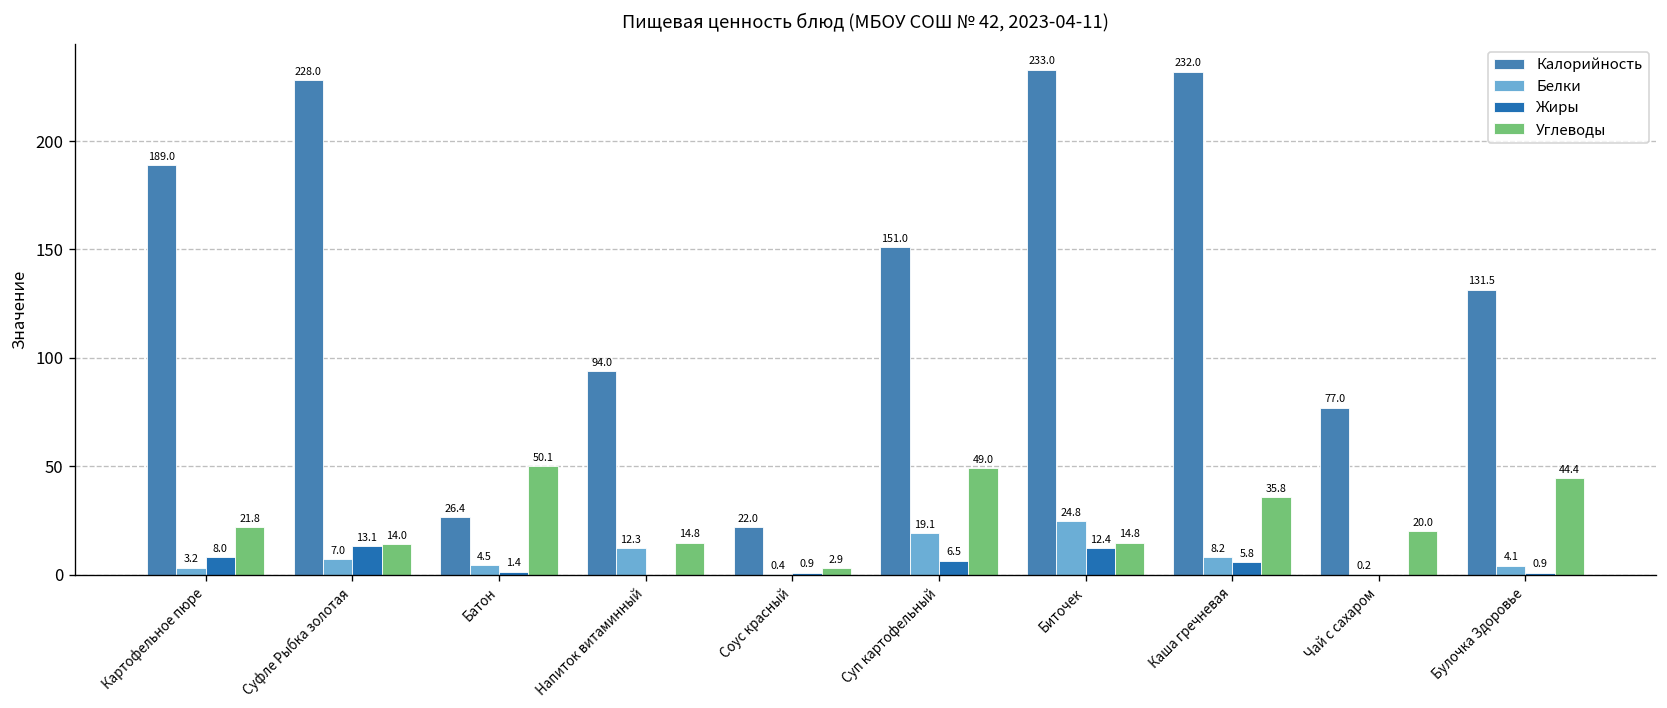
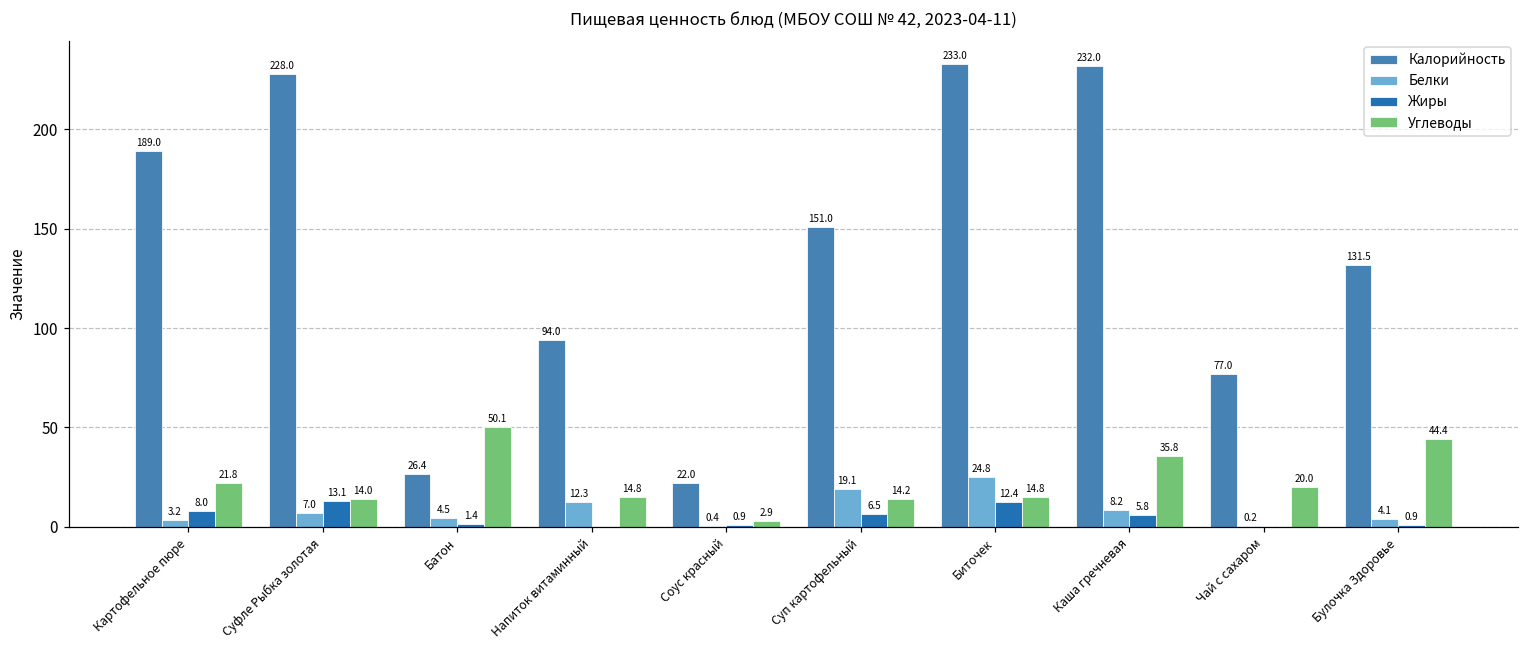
Углеводы, Суп картофельный: 49.0 -> 14.2
